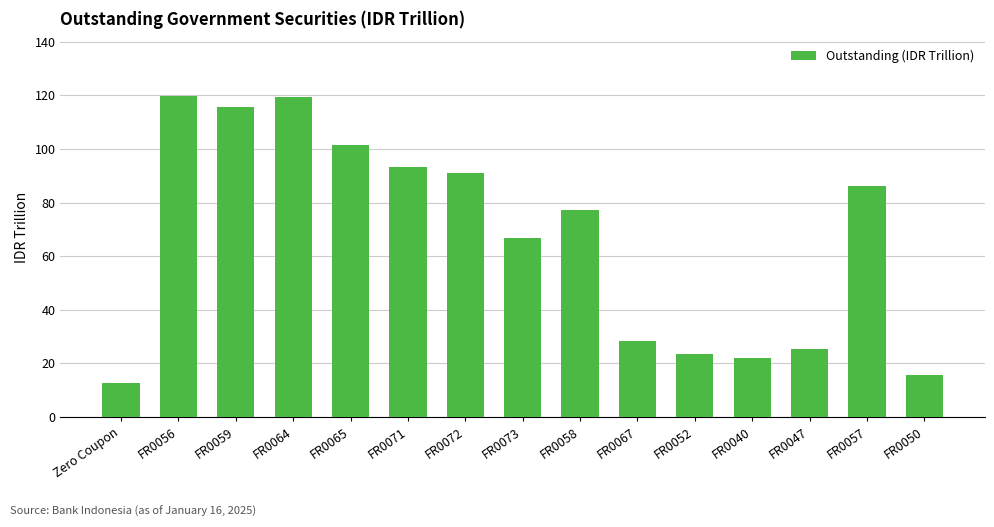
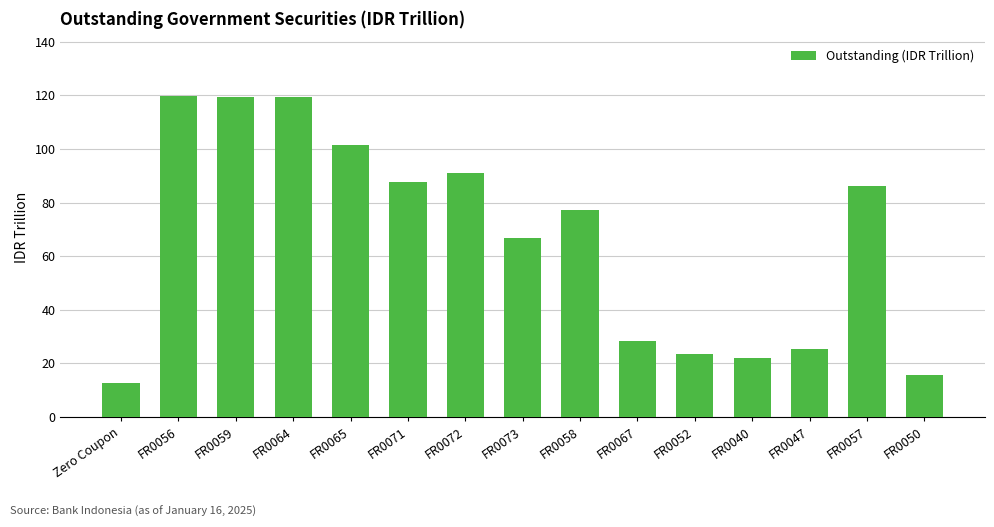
FR0059: 116 -> 119
FR0071: 93 -> 88
